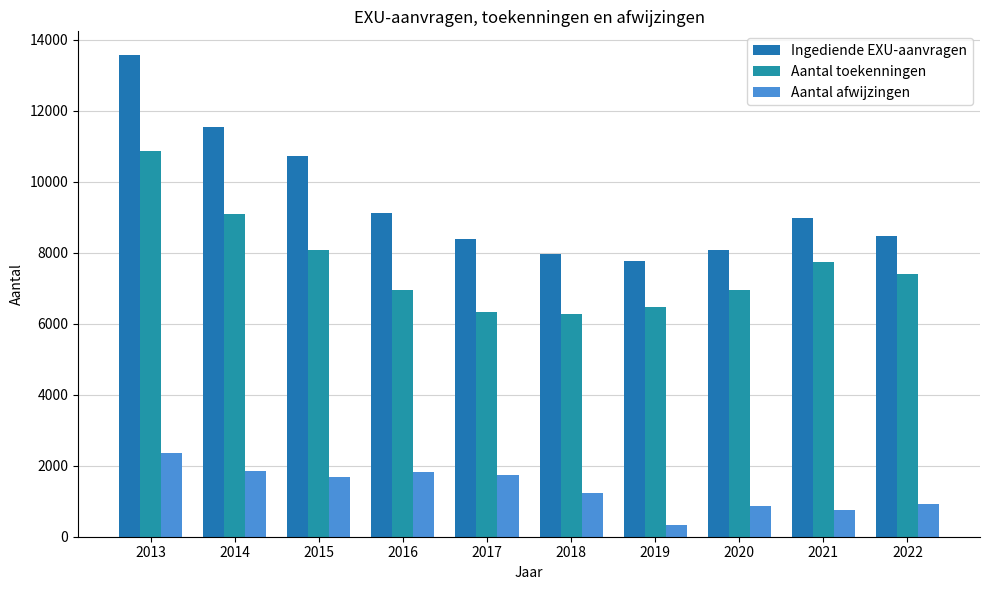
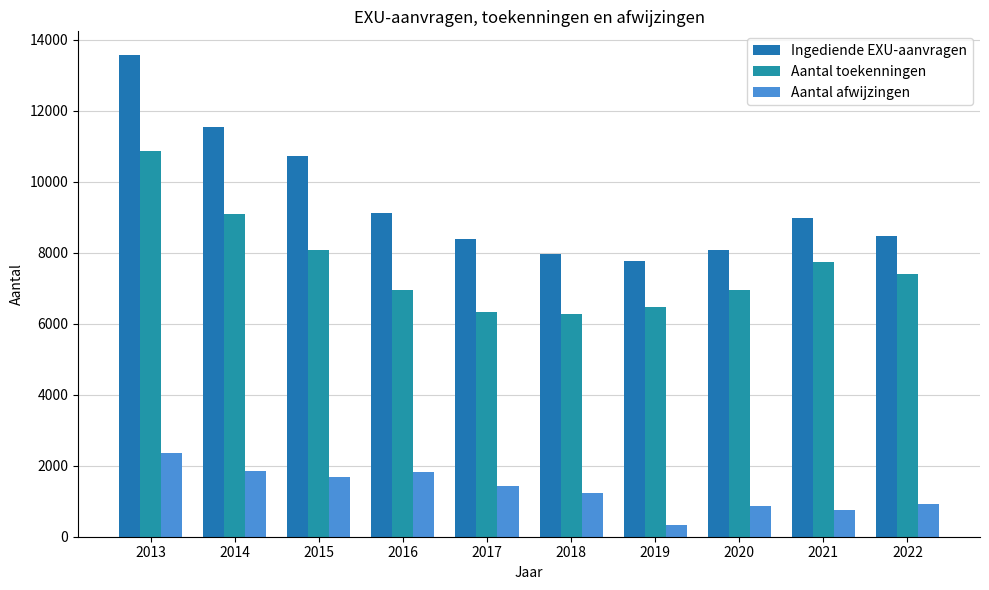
Aantal afwijzingen, 2017: 1800 -> 1400
